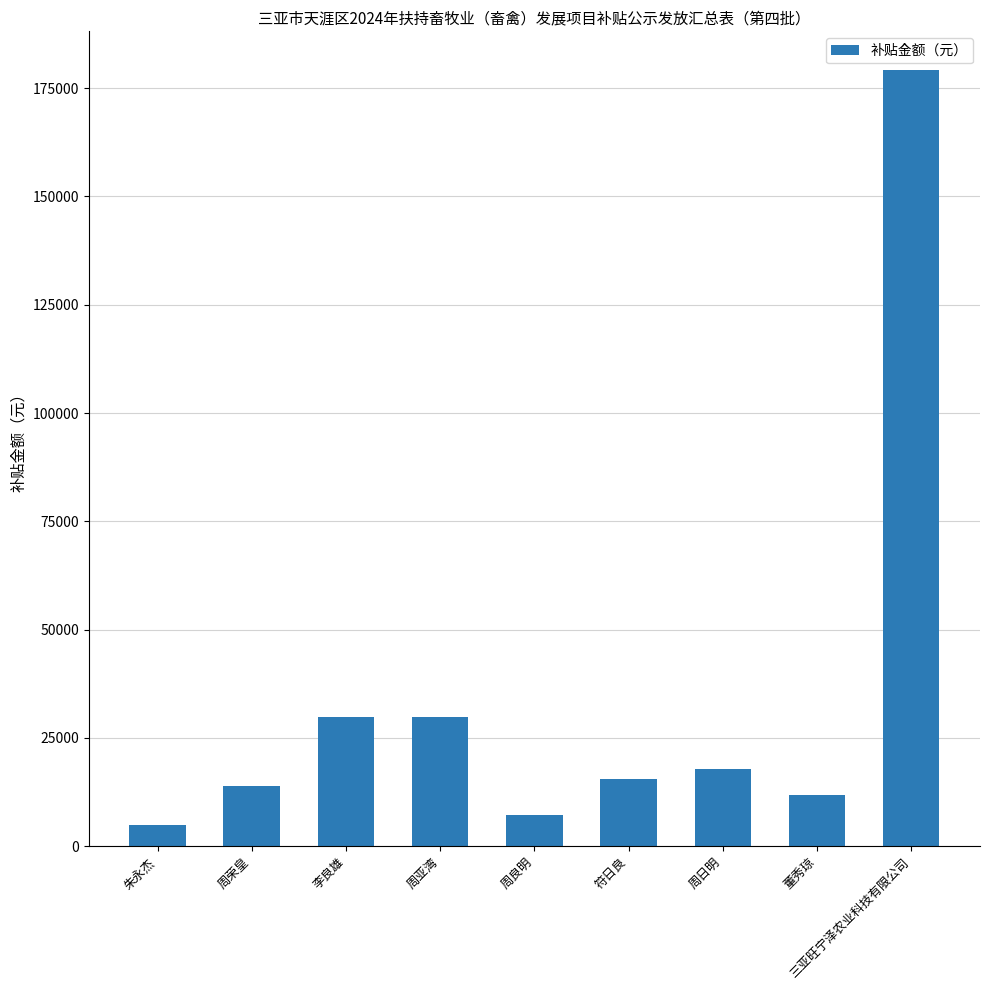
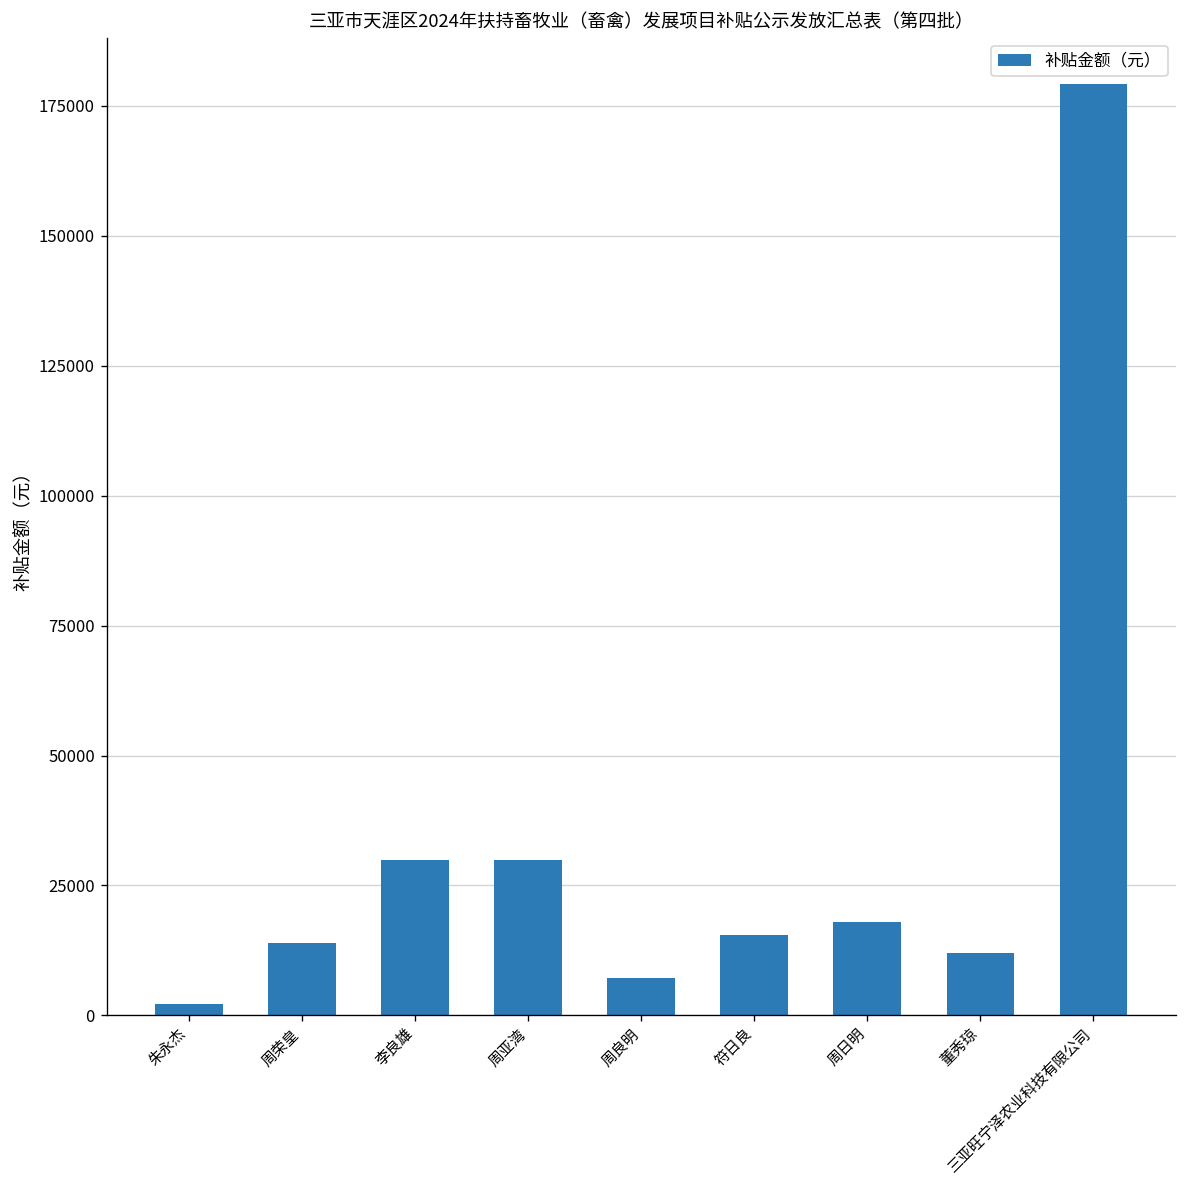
朱永杰: 5000 -> 2000
